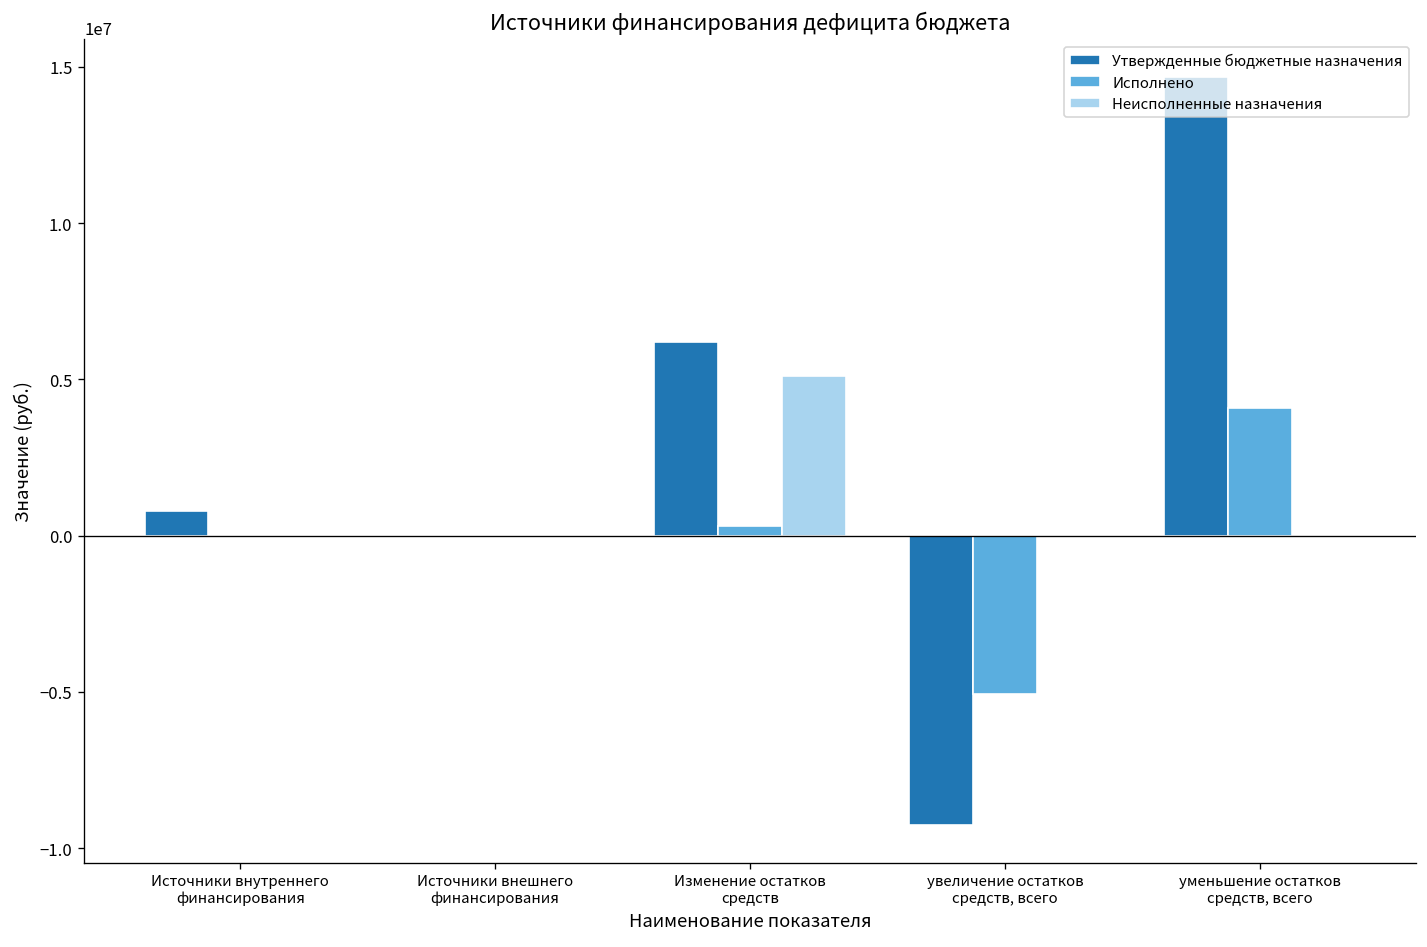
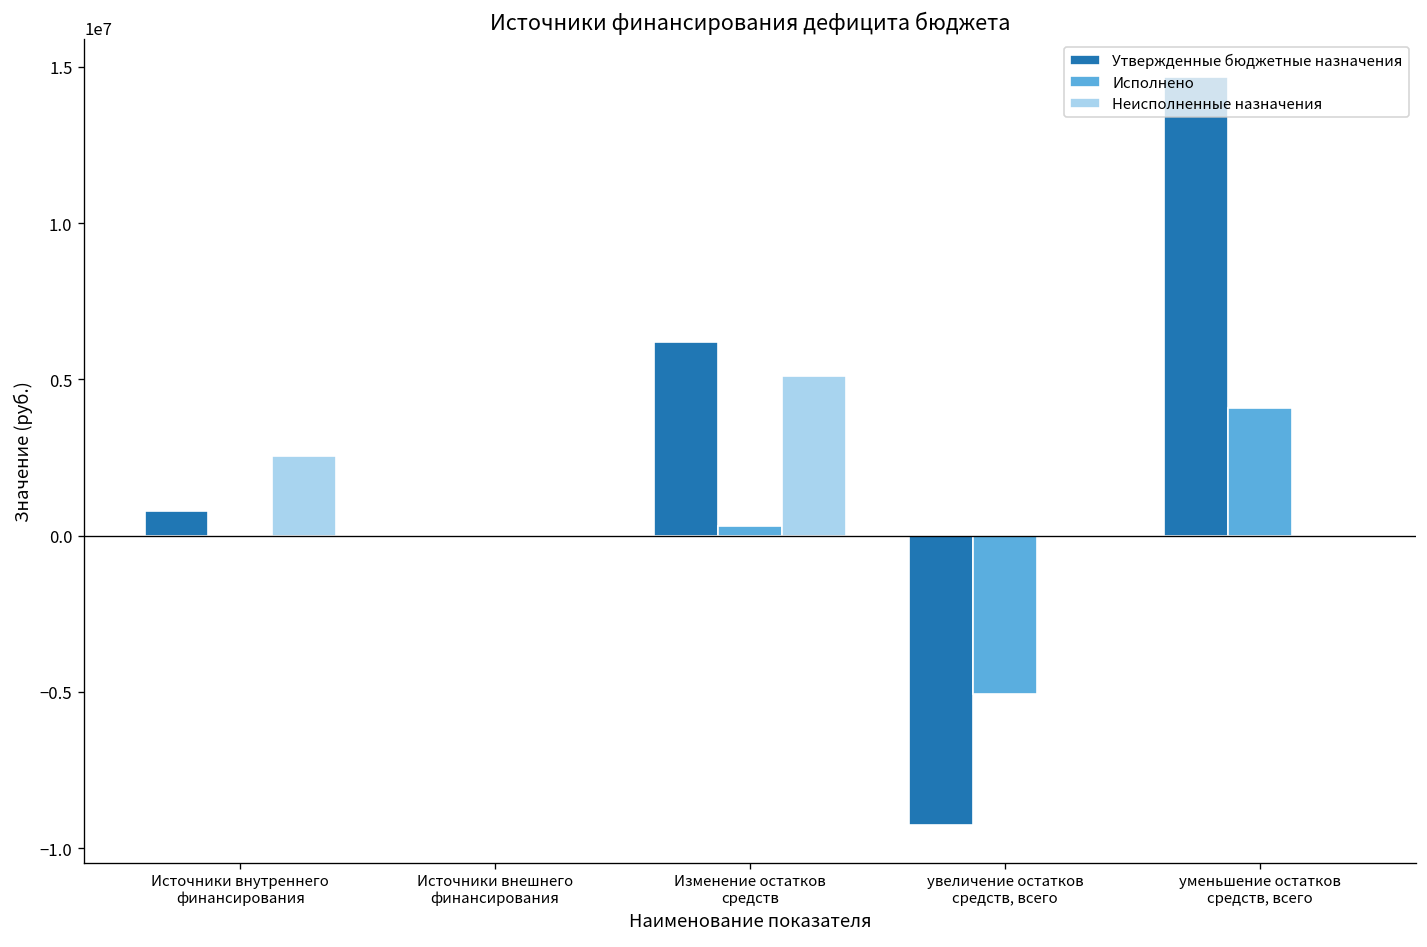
Неисполненные назначения, Источники внутреннего финансирования: 0 -> 2500000
